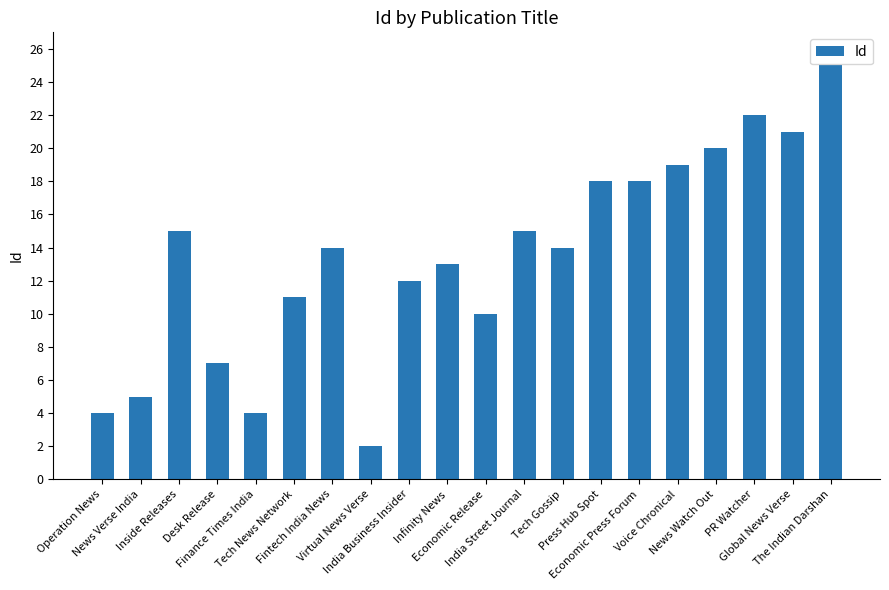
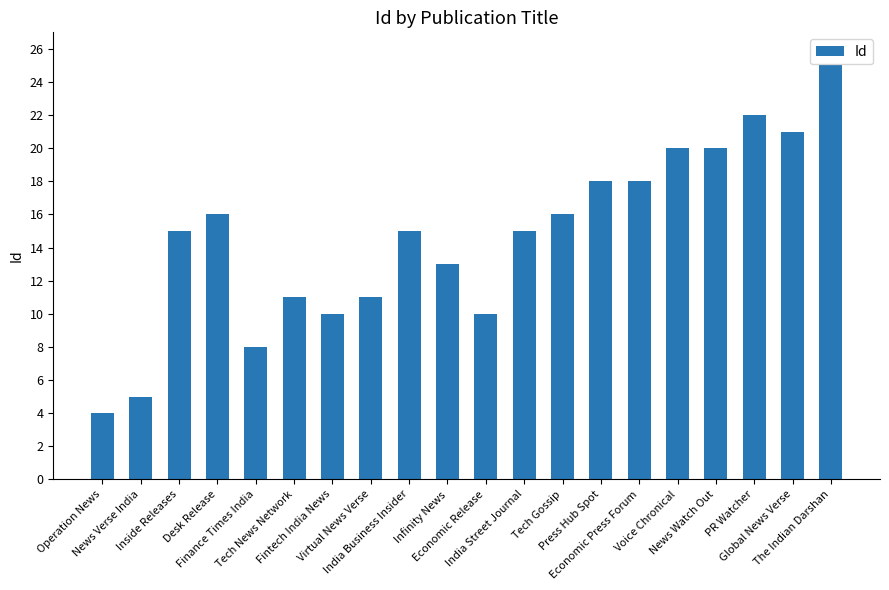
Desk Release: 7 -> 16
Finance Times India: 4 -> 8
Fintech India News: 14 -> 10
Virtual News Verse: 2 -> 11
India Business Insider: 12 -> 15
Tech Gossip: 14 -> 16
Voice Chronical: 19 -> 20
